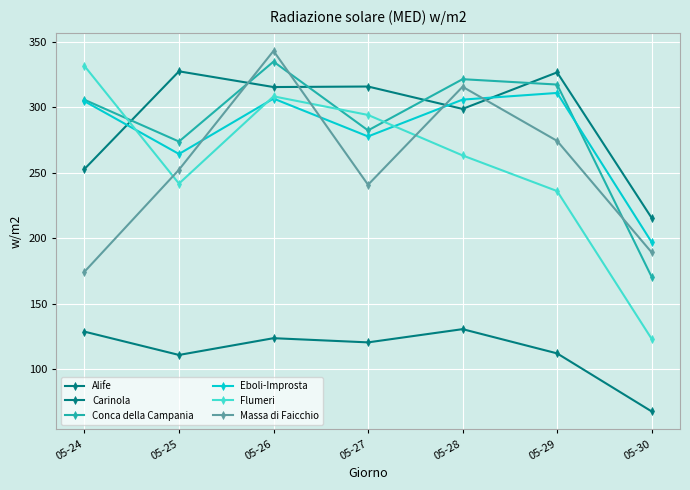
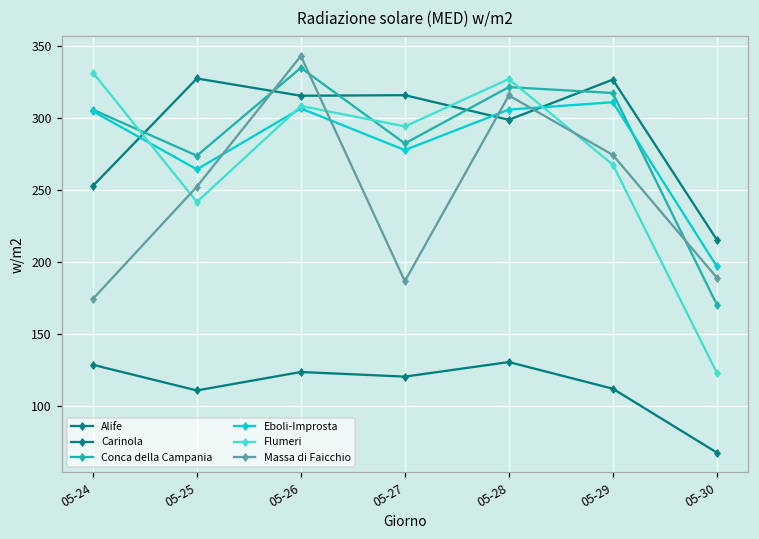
Massa di Faicchio, 05-27: 241 -> 187
Flumeri, 05-28: 263 -> 327
Flumeri, 05-29: 236 -> 268
